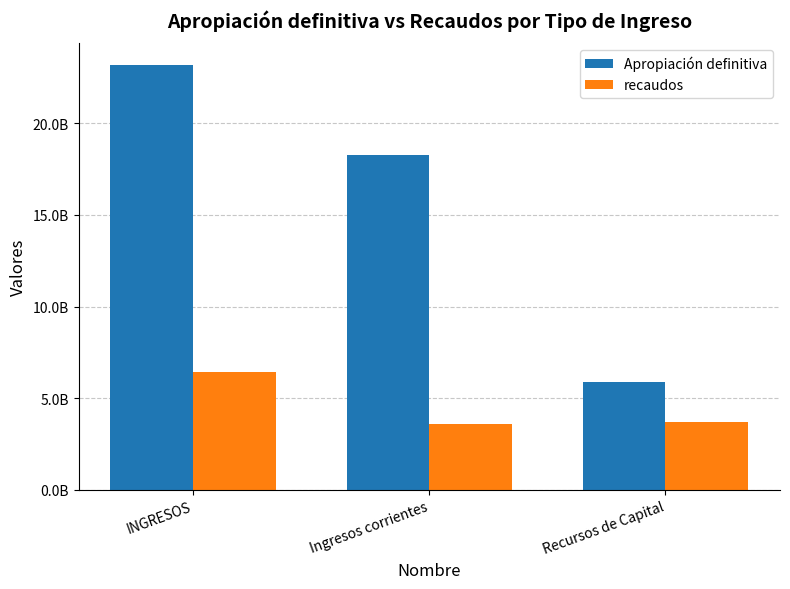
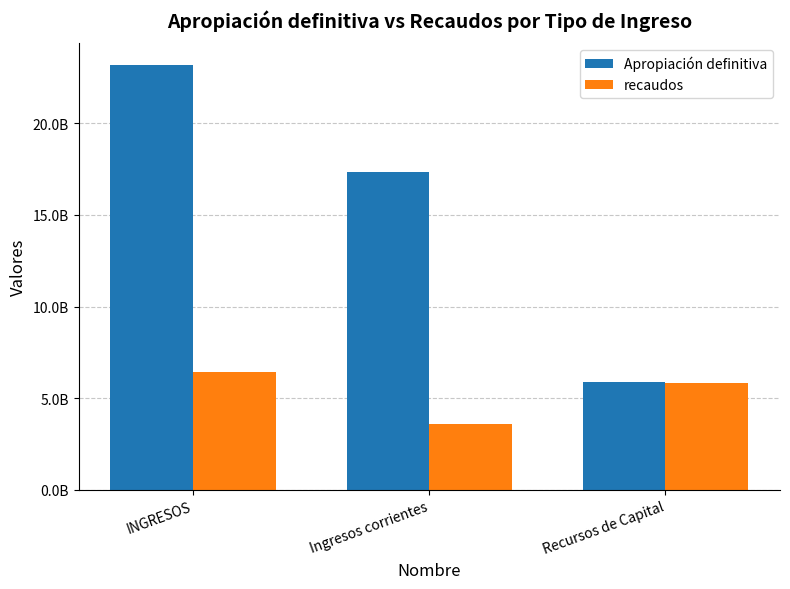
Apropiación definitiva, Ingresos corrientes: 18300000000 -> 17300000000
recaudos, Recursos de Capital: 3700000000 -> 5800000000
